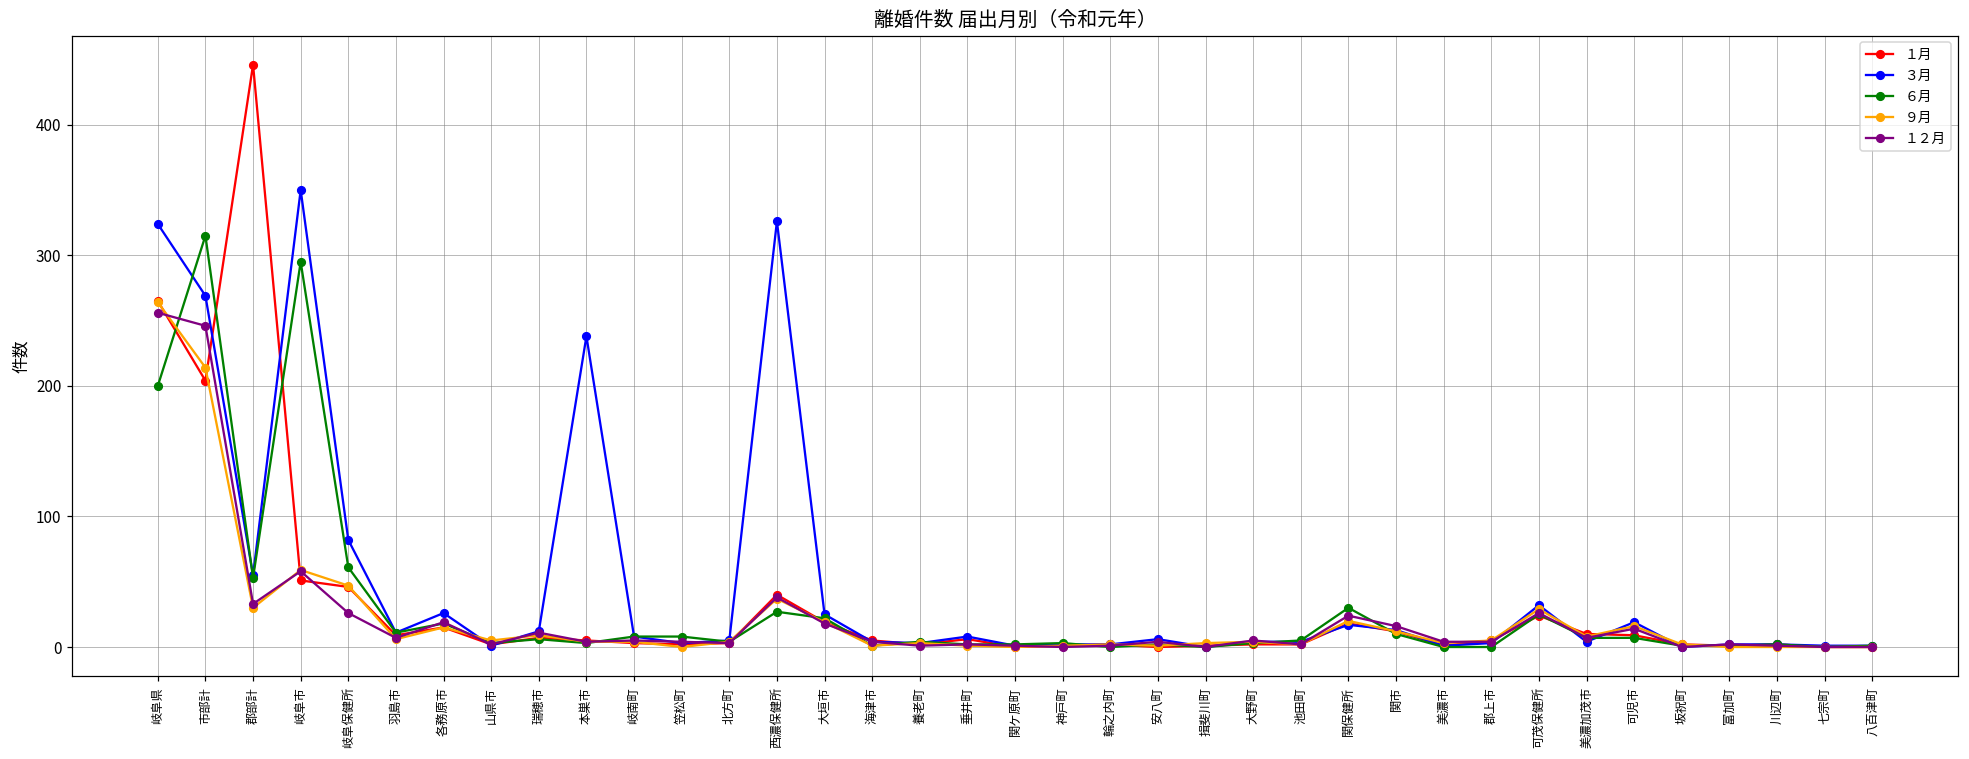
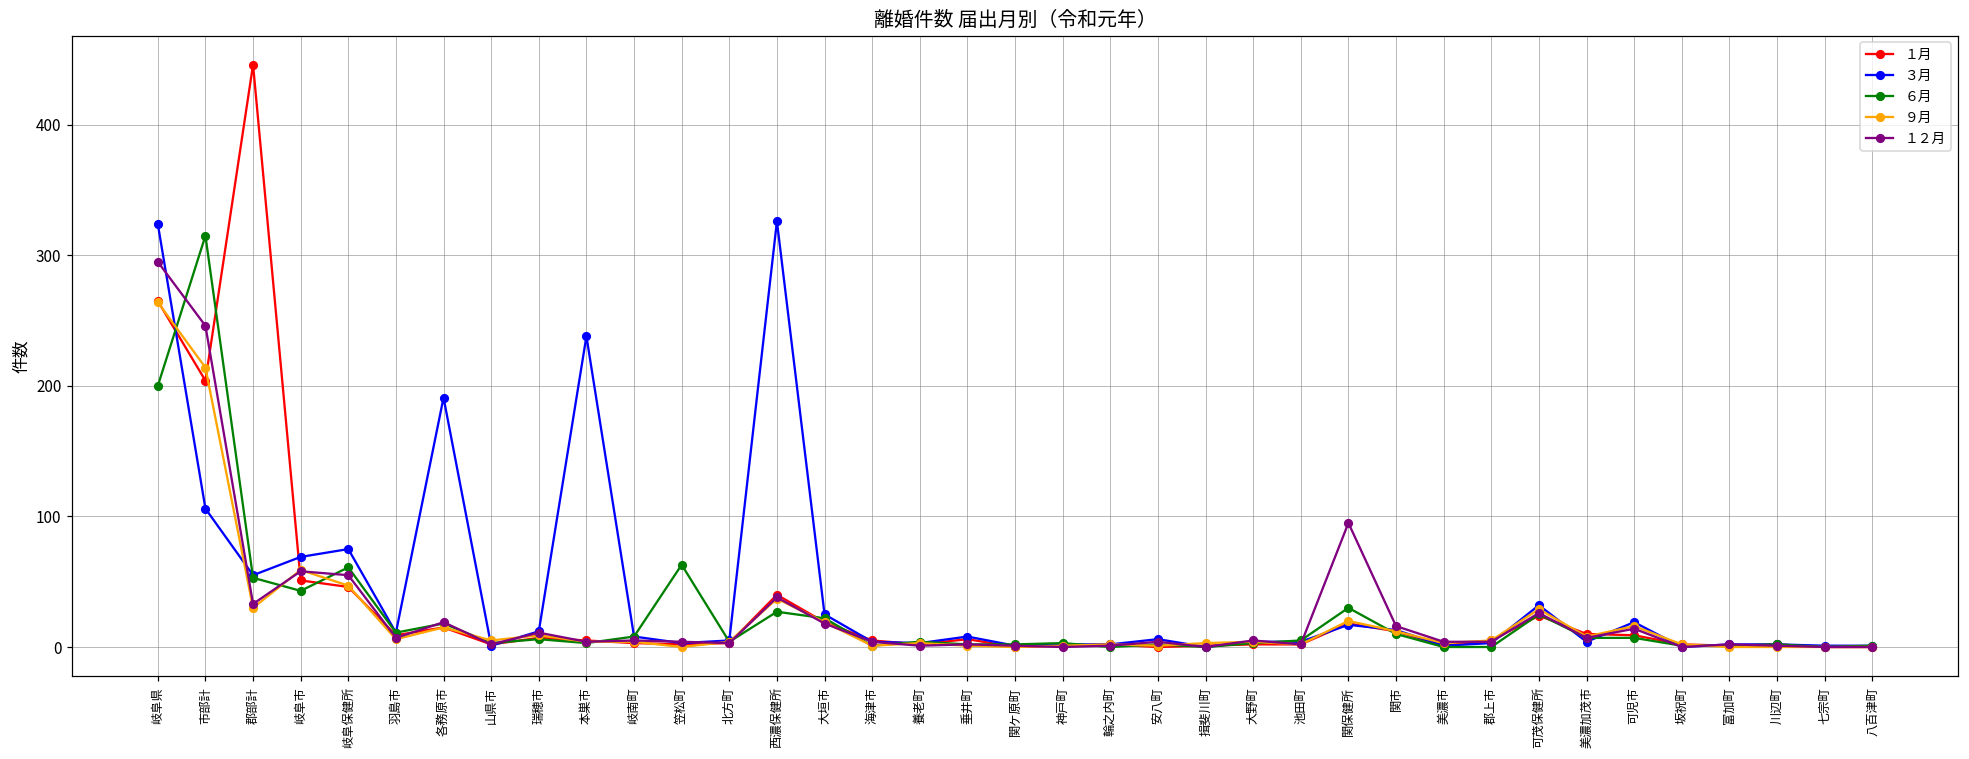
１２月, 岐阜県: 256 -> 295
３月, 市部計: 269 -> 106
３月, 岐阜市: 350 -> 69
６月, 岐阜市: 295 -> 43
３月, 岐阜保健所: 82 -> 75
１２月, 岐阜保健所: 26 -> 55
３月, 各務原市: 26 -> 191
６月, 笠松町: 8 -> 63
１２月, 関保健所: 24 -> 95
